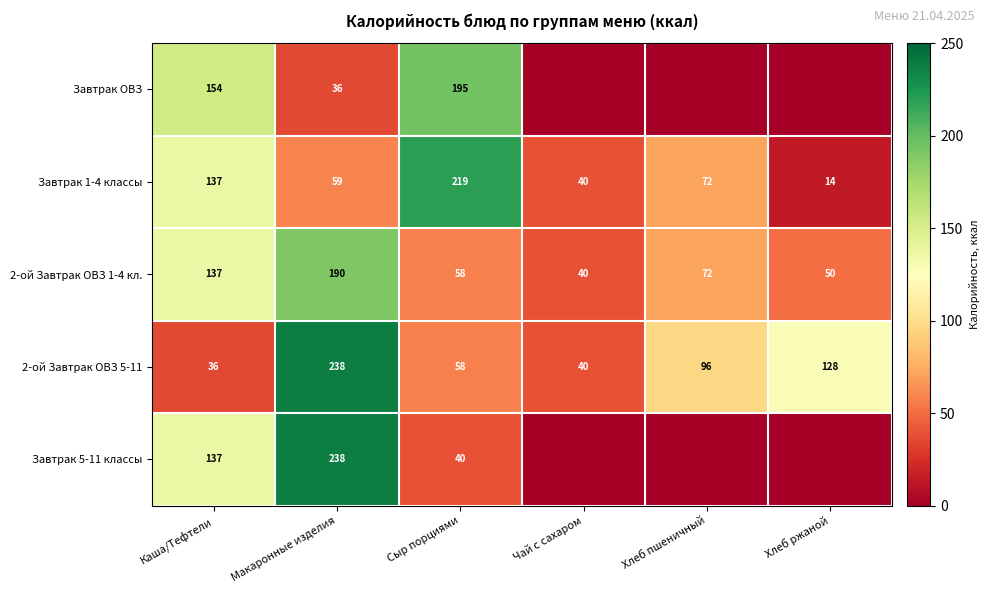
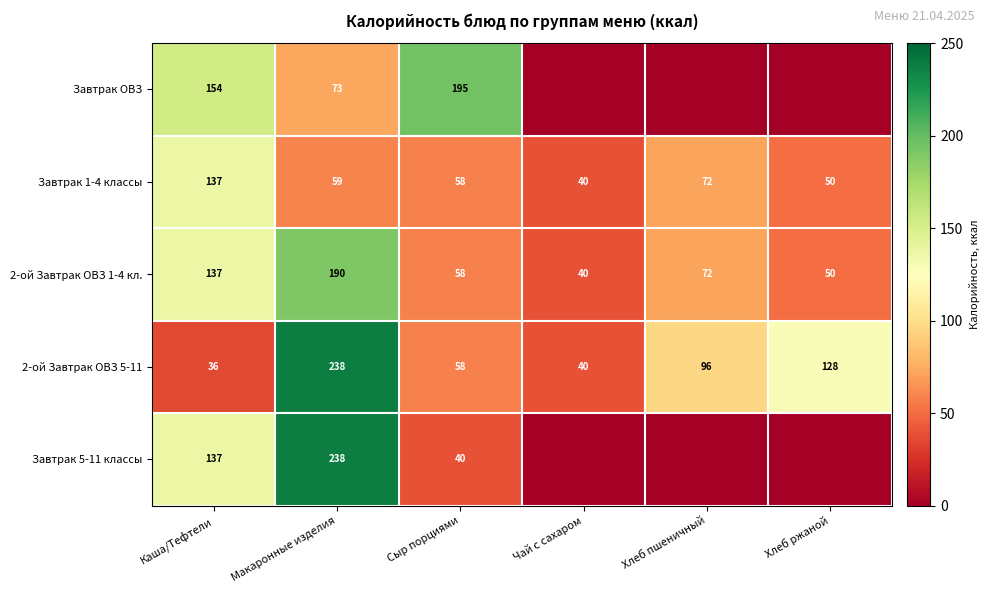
Завтрак ОВЗ, Макаронные изделия: 36 -> 73
Завтрак 1-4 классы, Сыр порциями: 219 -> 58
Завтрак 1-4 классы, Хлеб ржаной: 14 -> 50
